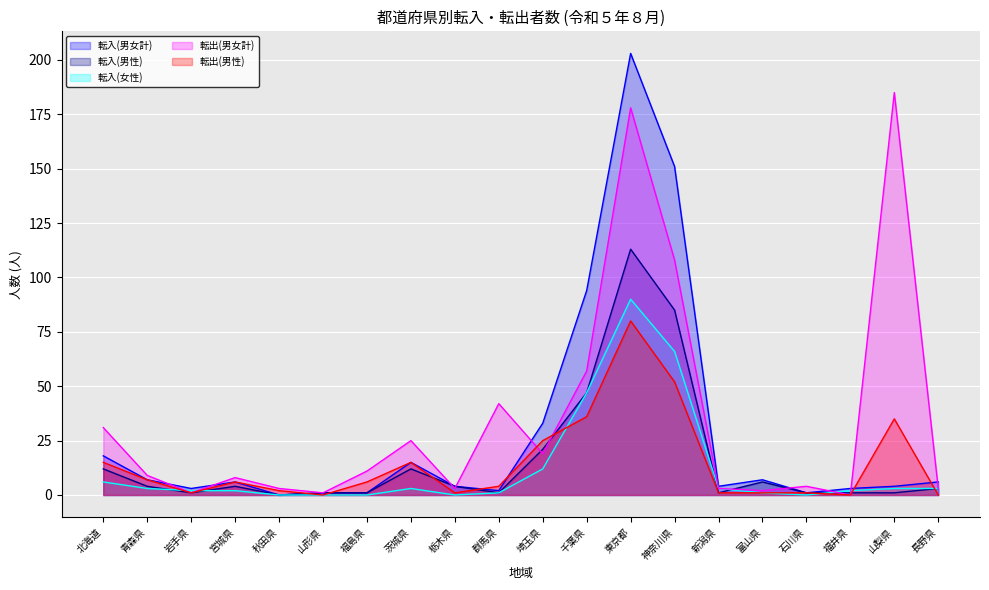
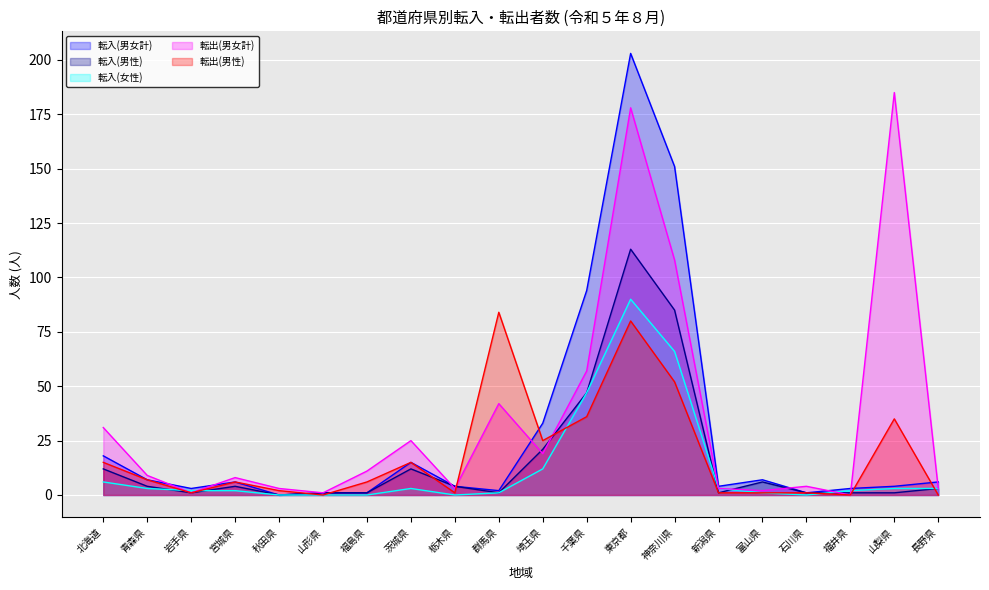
転出(男性), 群馬県: 4 -> 84
